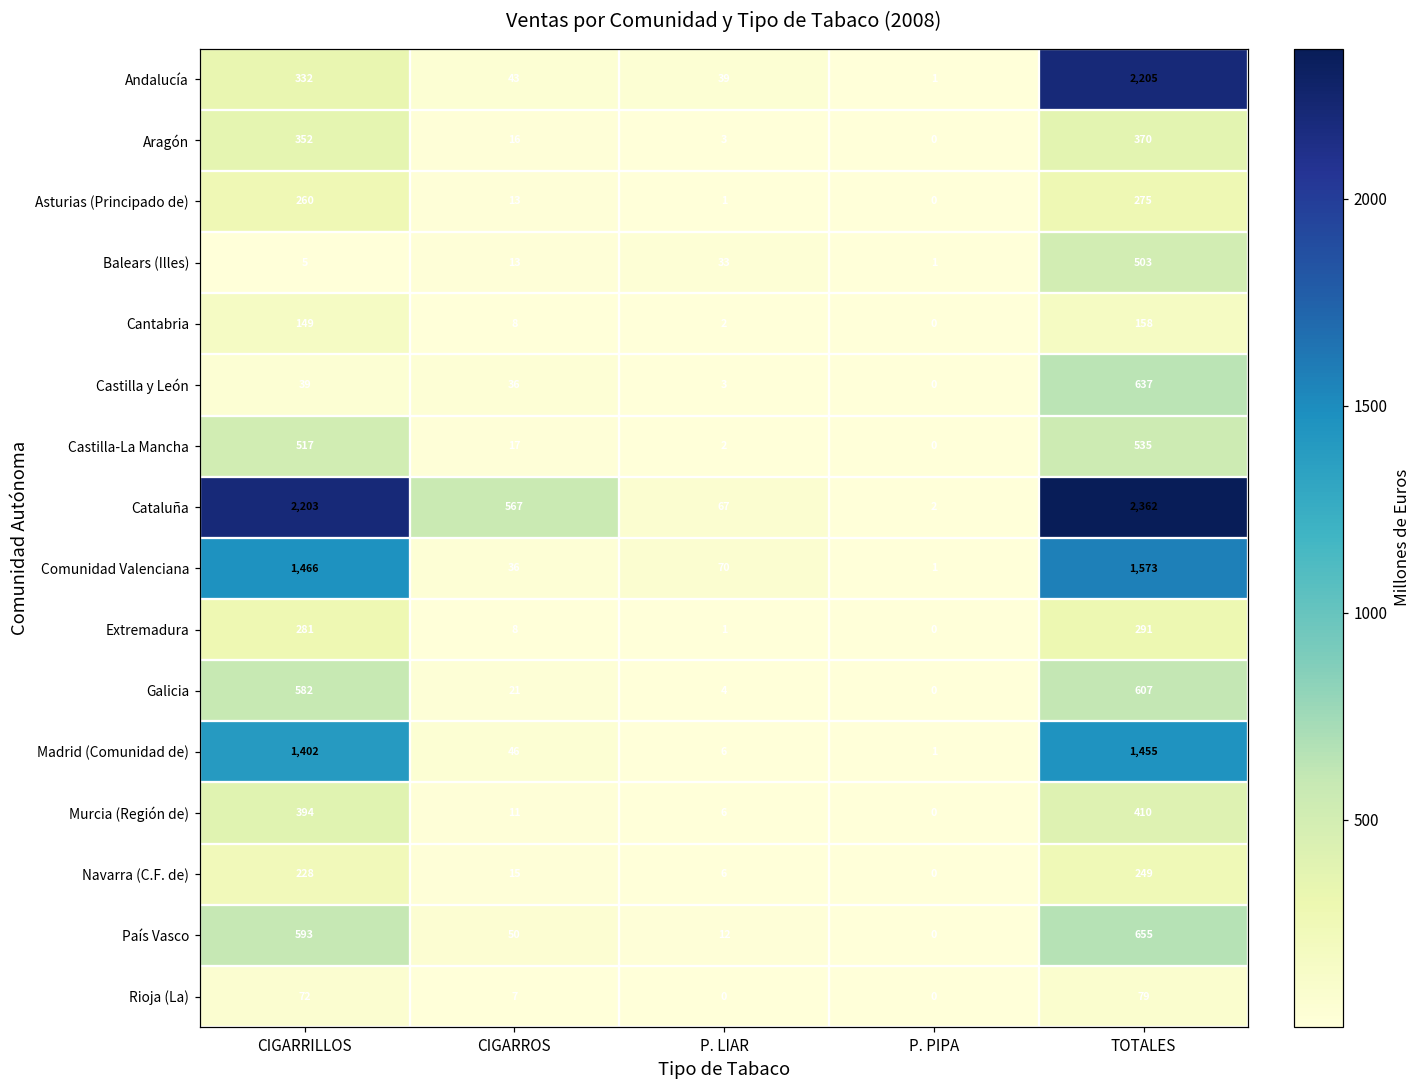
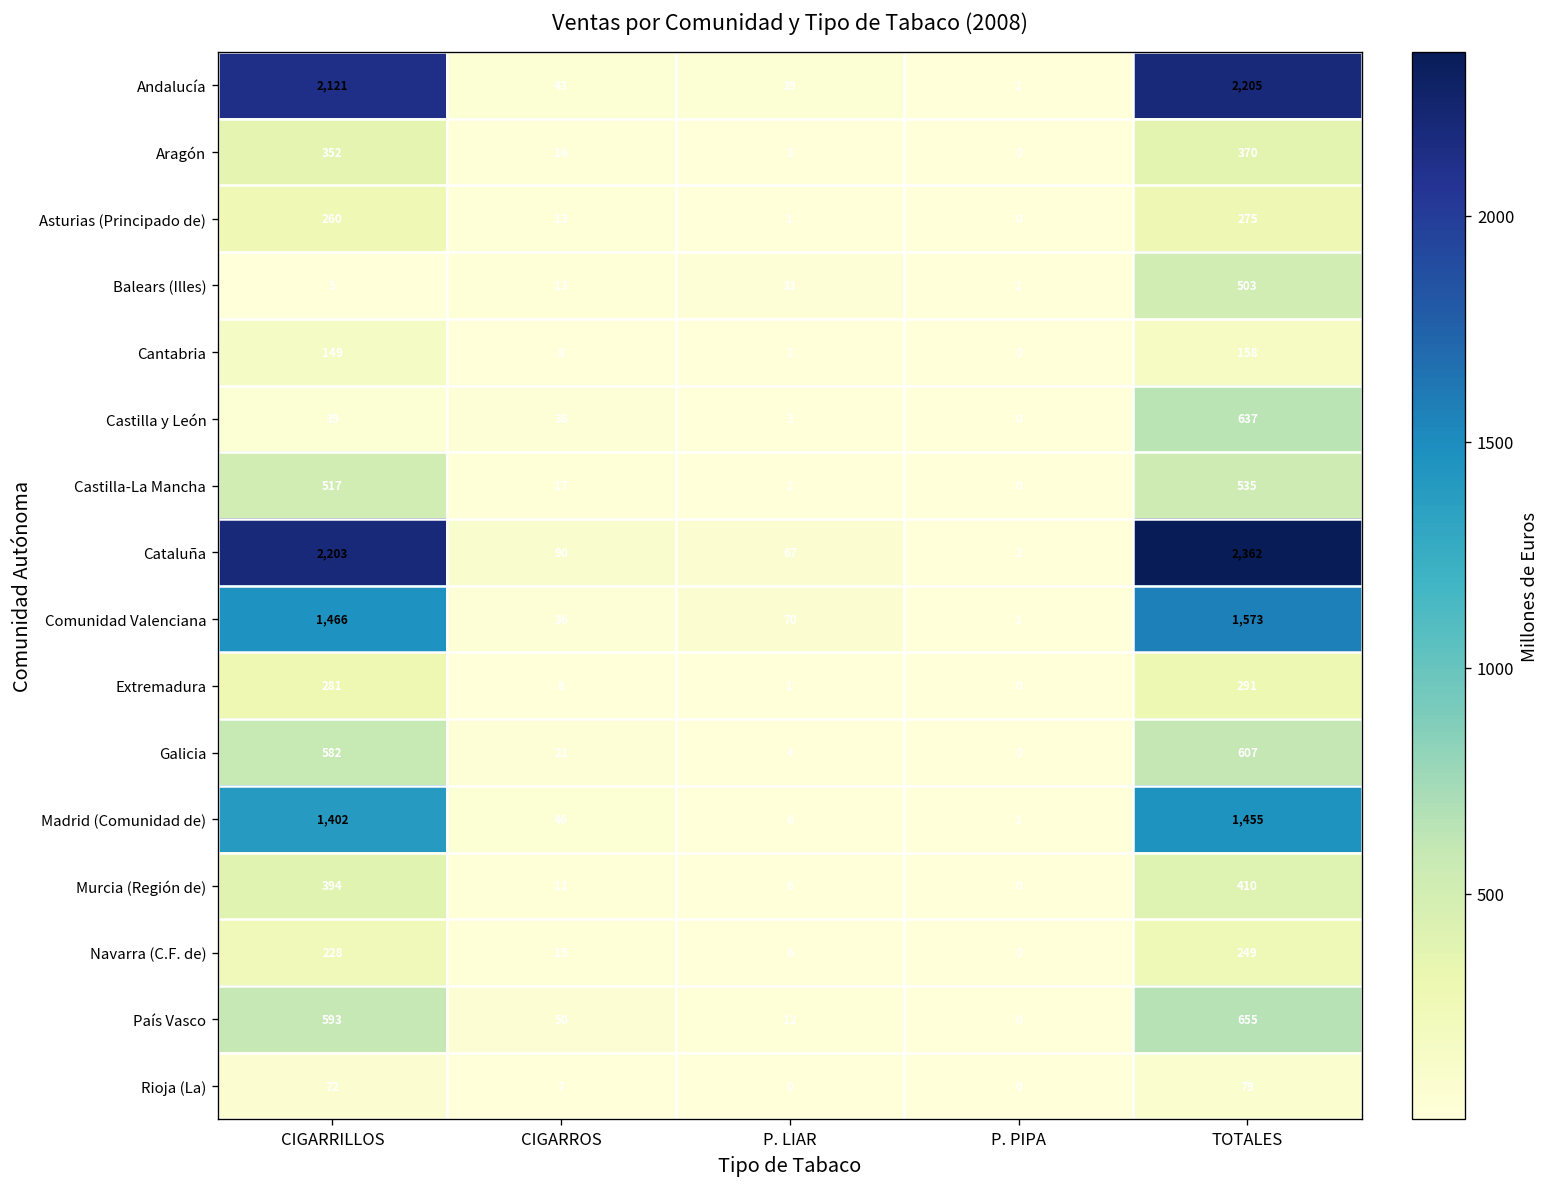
Andalucía, CIGARRILLOS: 332 -> 2,121
Cataluña, CIGARROS: 567 -> 90
